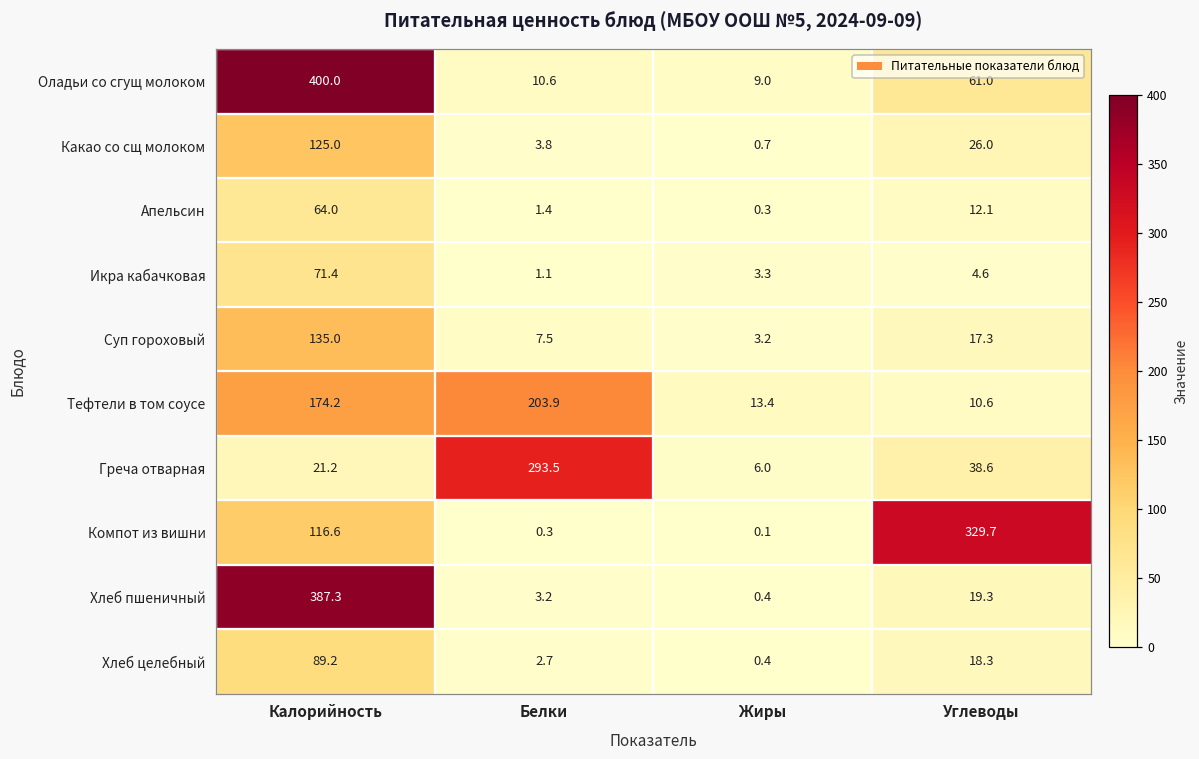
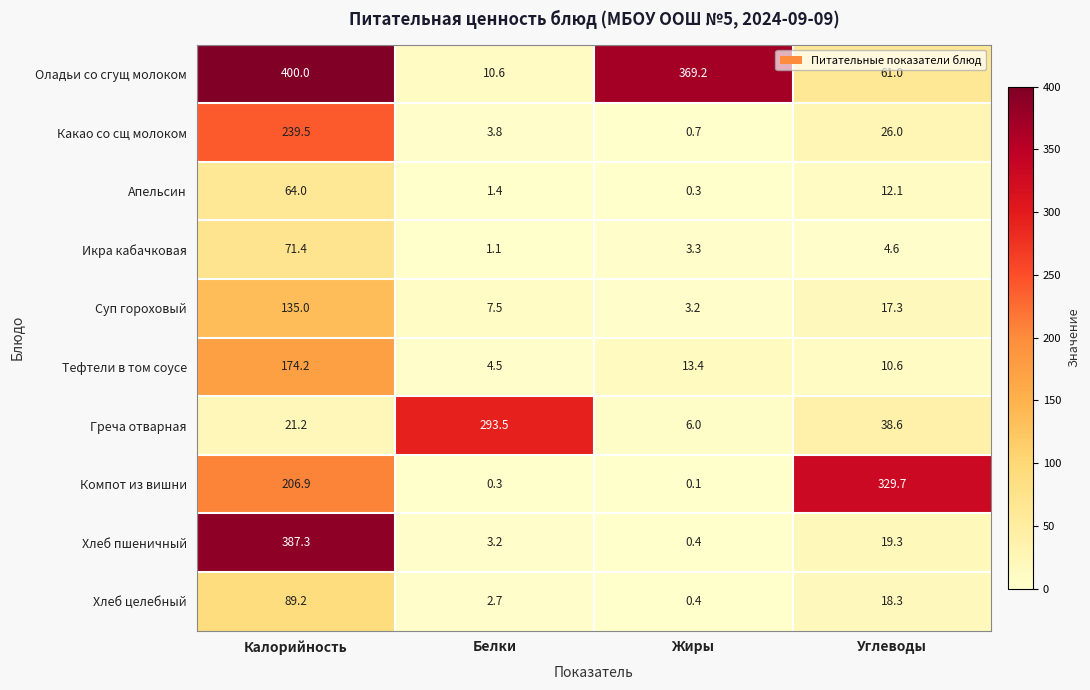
Оладьи со сгущ молоком, Жиры: 9.0 -> 369.2
Какао со сщ молоком, Калорийность: 125.0 -> 239.5
Тефтели в том соусе, Белки: 203.9 -> 4.5
Компот из вишни, Калорийность: 116.6 -> 206.9
